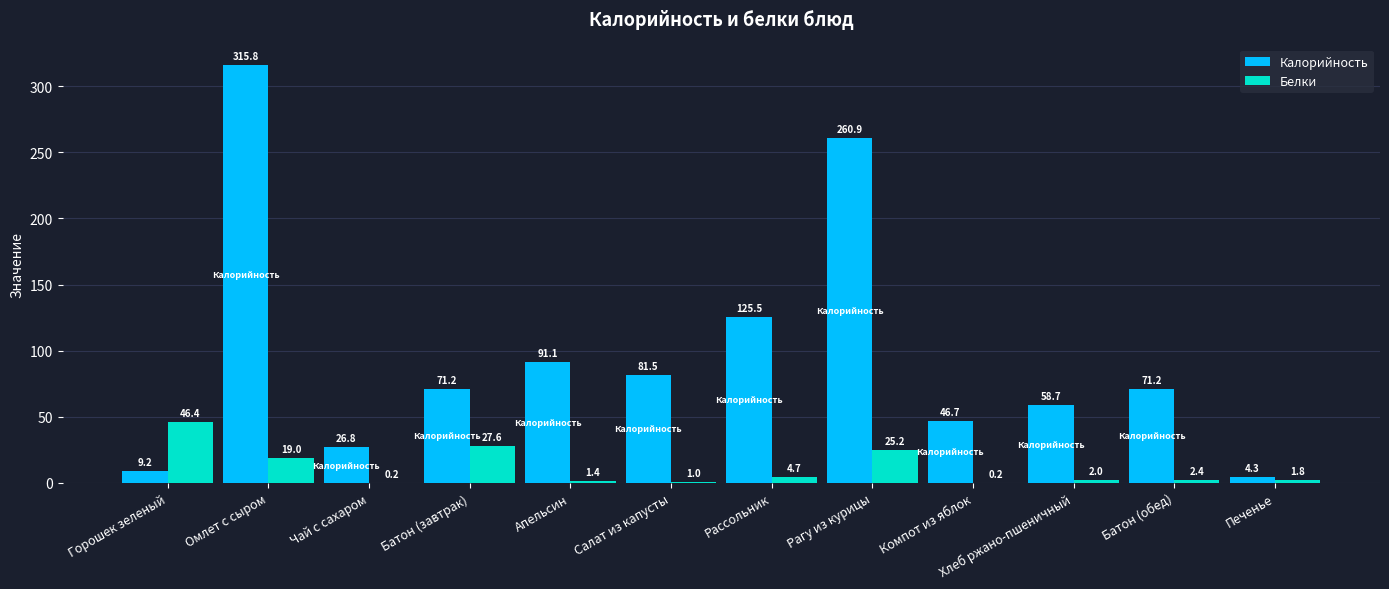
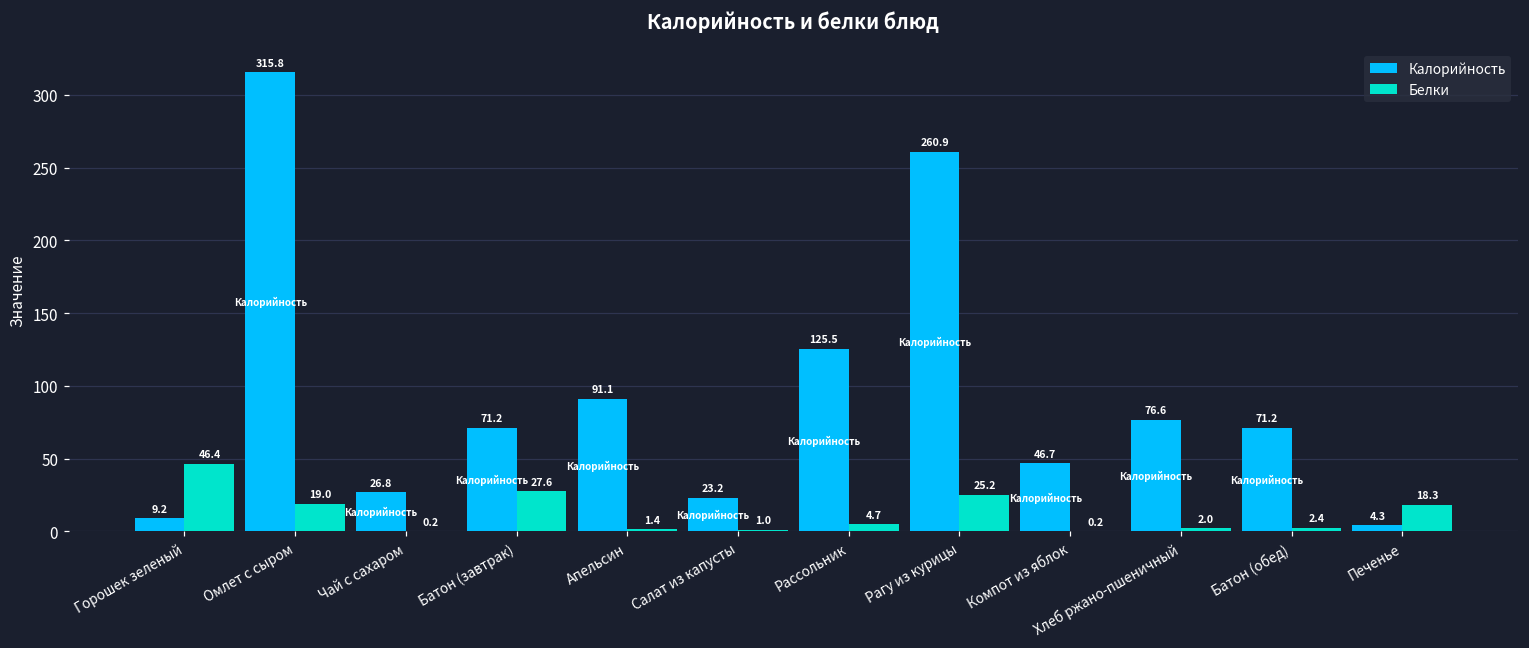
Калорийность, Салат из капусты: 81.5 -> 23.2
Калорийность, Хлеб ржано-пшеничный: 58.7 -> 76.6
Белки, Печенье: 1.8 -> 18.3
